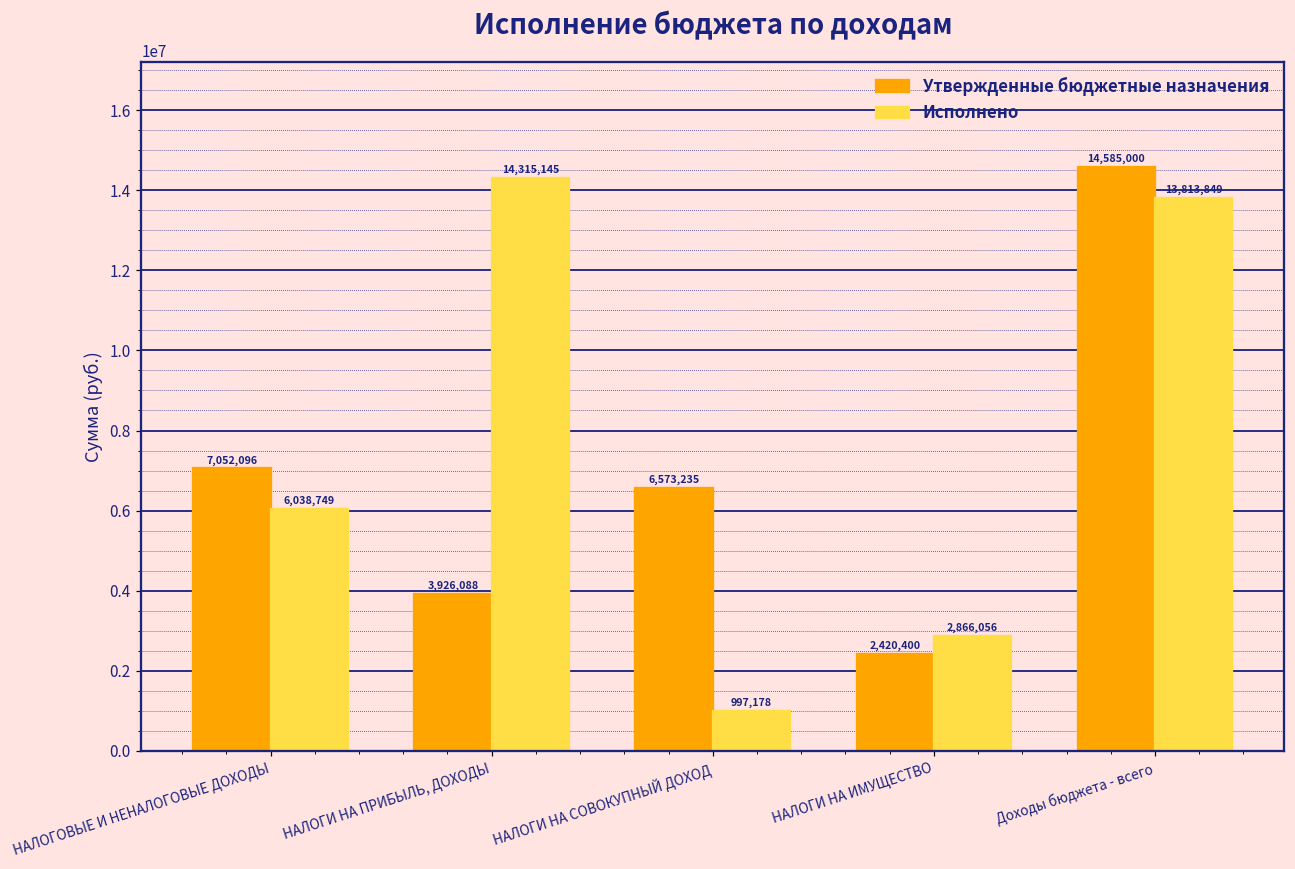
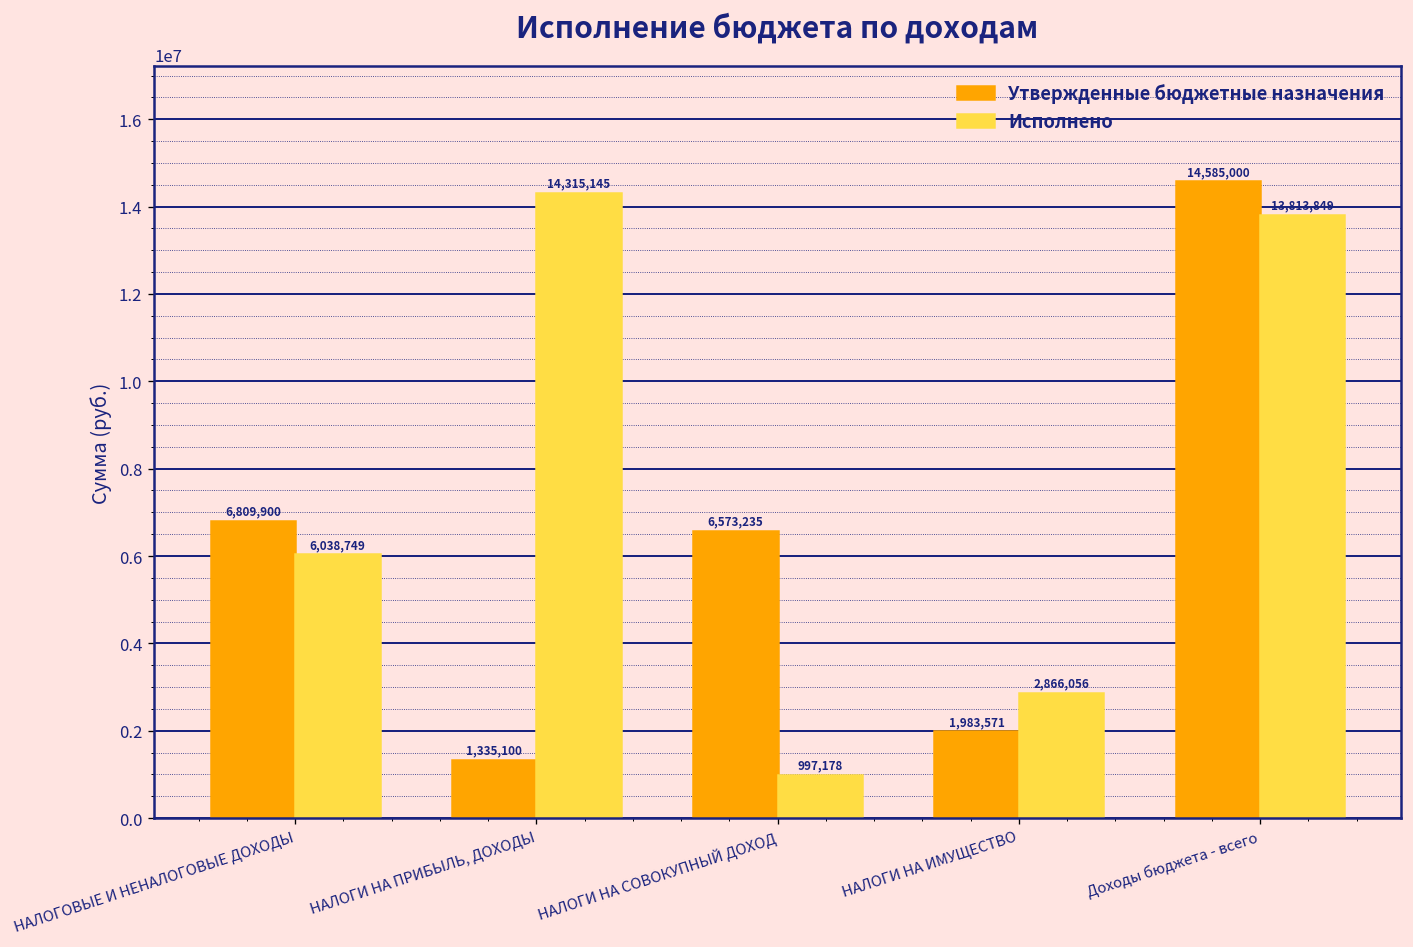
Утвержденные бюджетные назначения, НАЛОГОВЫЕ И НЕНАЛОГОВЫЕ ДОХОДЫ: 7,052,096 -> 6,809,900
Утвержденные бюджетные назначения, НАЛОГИ НА ПРИБЫЛЬ, ДОХОДЫ: 3,926,088 -> 1,335,100
Утвержденные бюджетные назначения, НАЛОГИ НА ИМУЩЕСТВО: 2,420,400 -> 1,983,571
